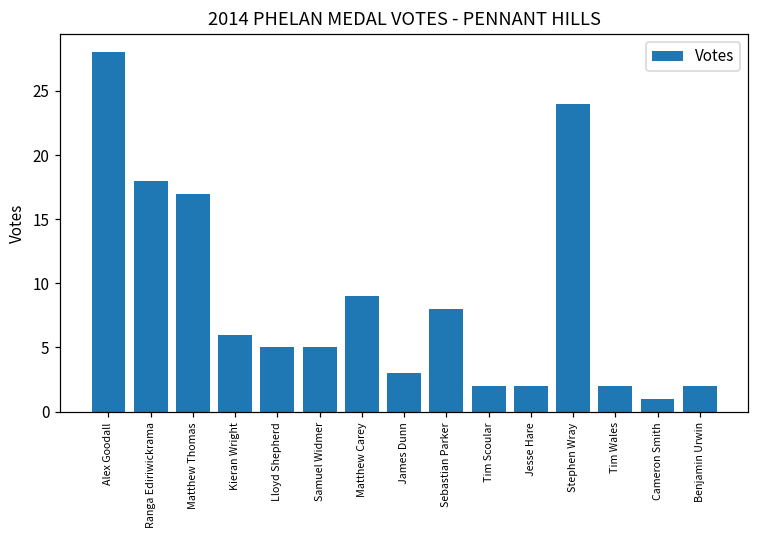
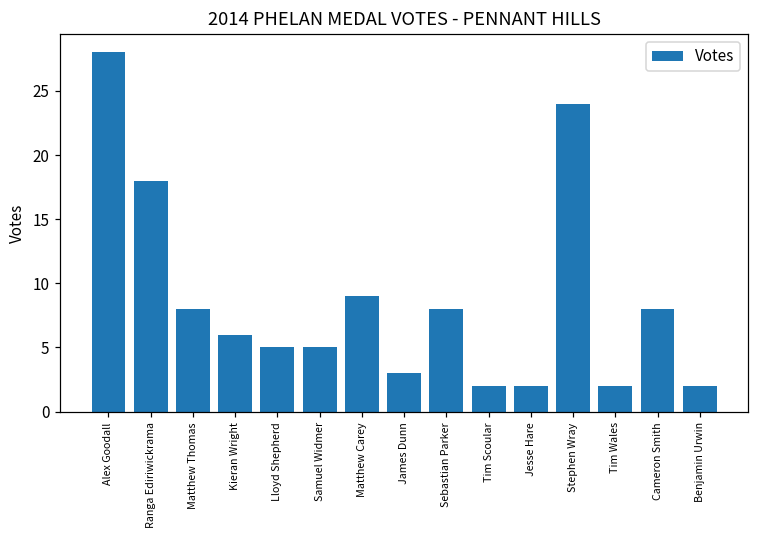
Matthew Thomas: 17 -> 8
Cameron Smith: 1 -> 8
